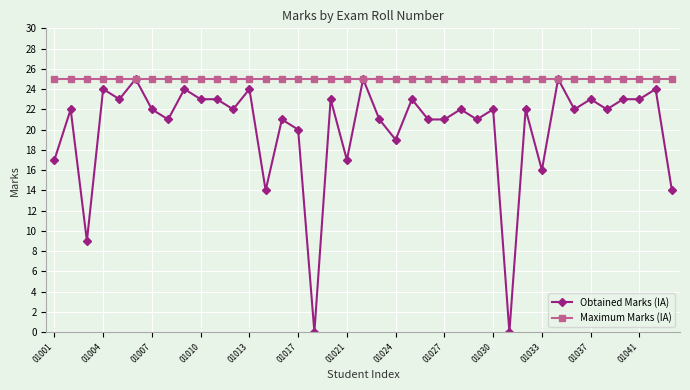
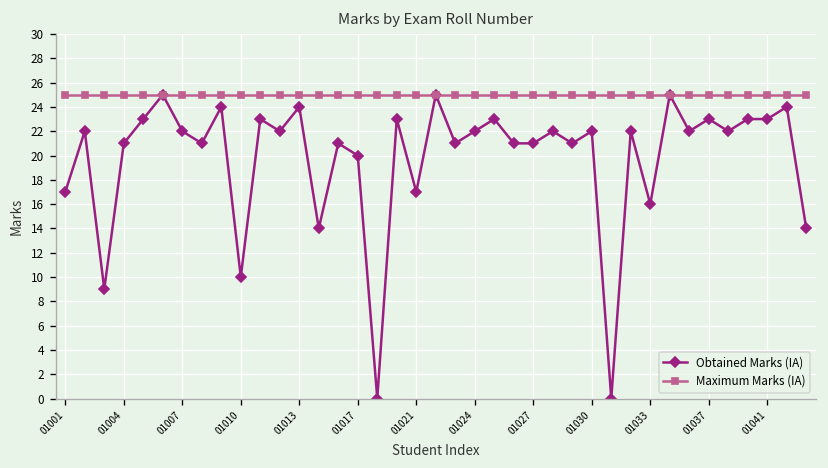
Obtained Marks (IA), 01004: 24 -> 21
Obtained Marks (IA), 01010: 23 -> 10
Obtained Marks (IA), 01024: 19 -> 22
